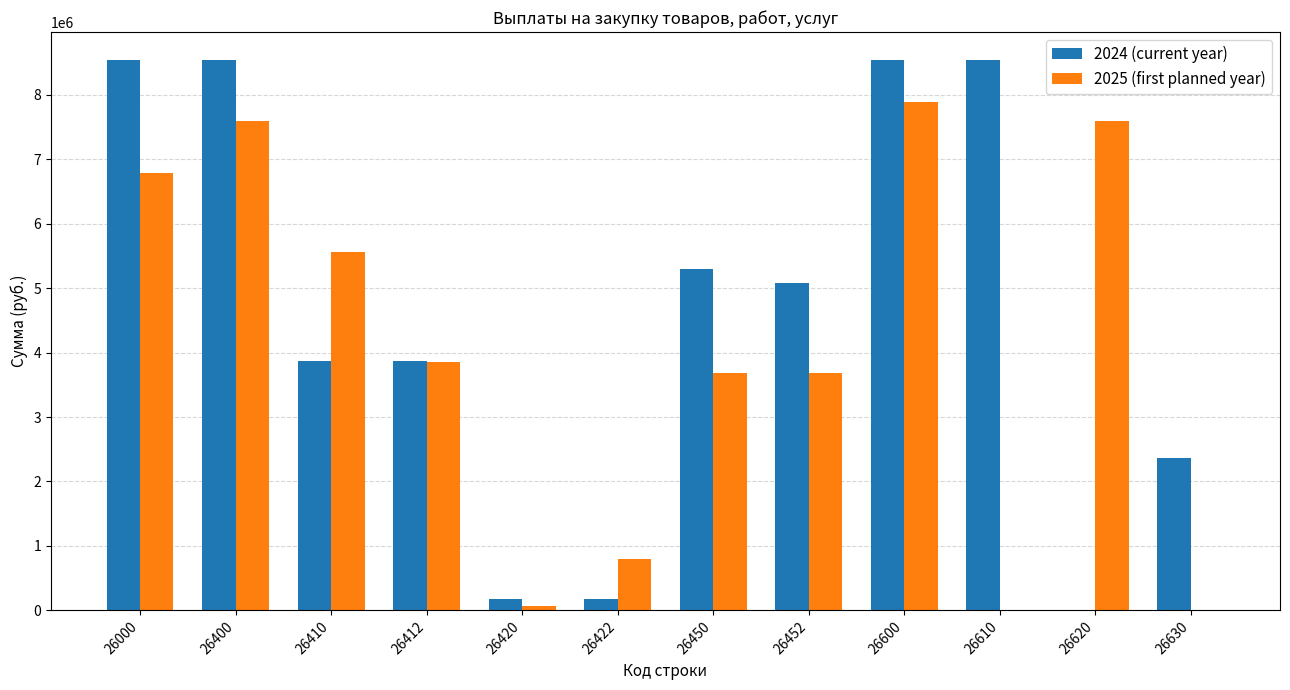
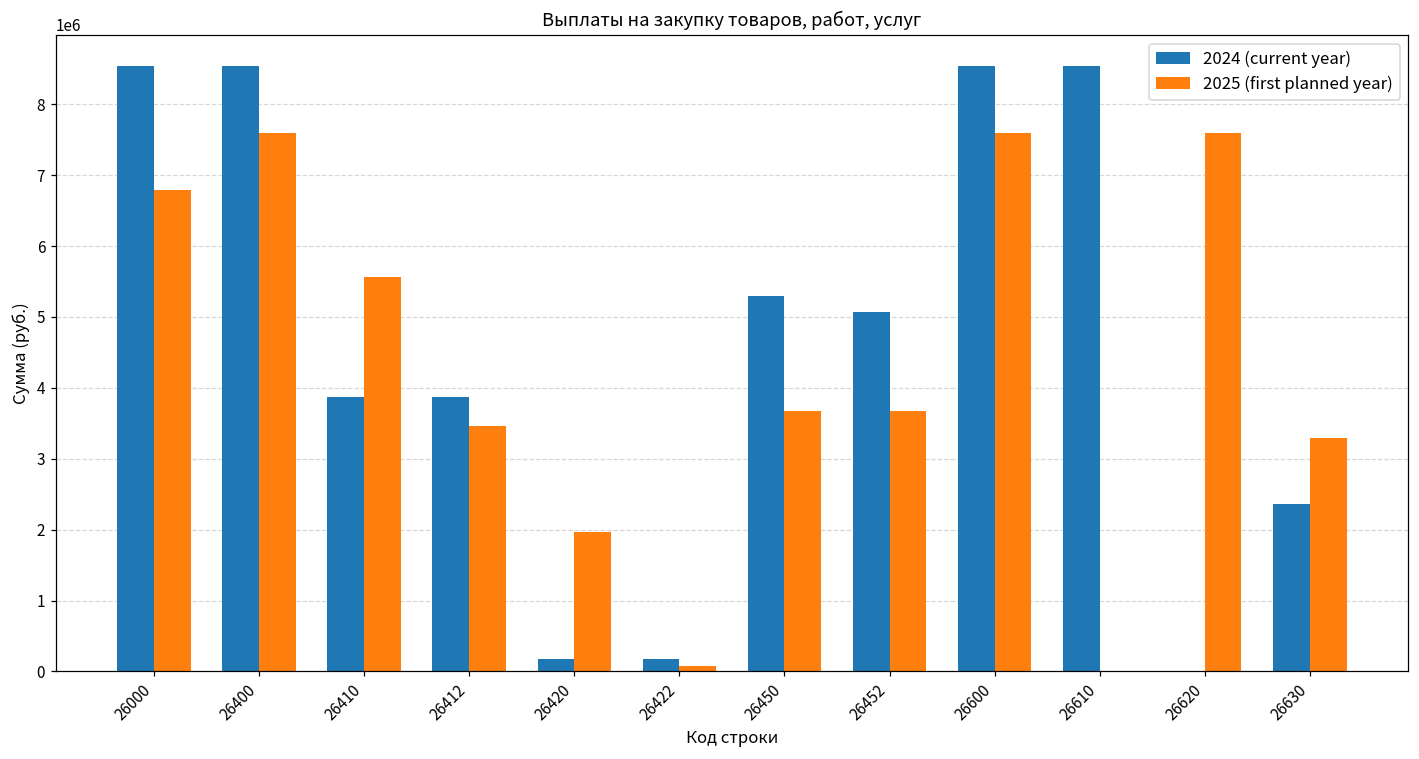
2025 (first planned year), 26412: 3800000 -> 3500000
2025 (first planned year), 26420: 100000 -> 2000000
2025 (first planned year), 26422: 800000 -> 100000
2025 (first planned year), 26600: 7900000 -> 7600000
2025 (first planned year), 26630: 0 -> 3300000
